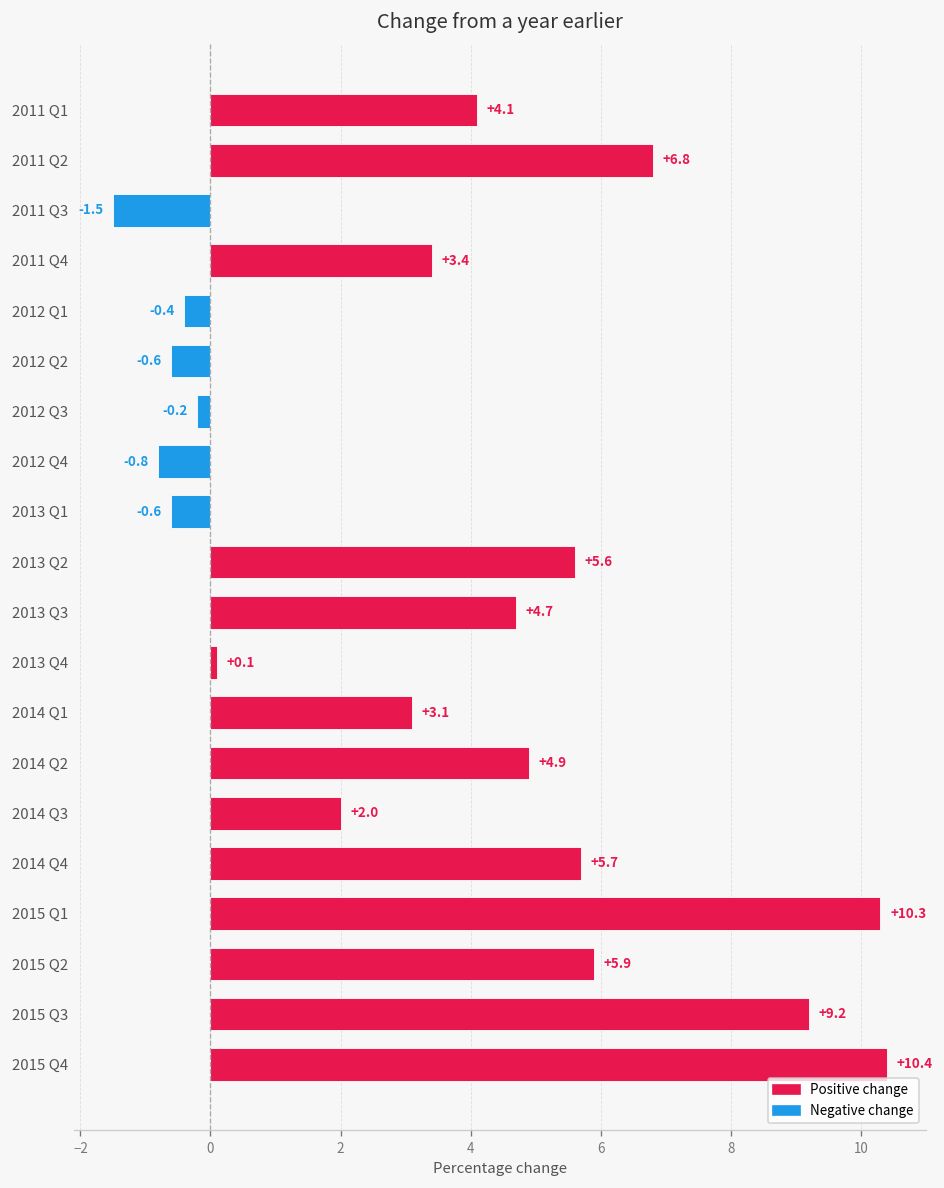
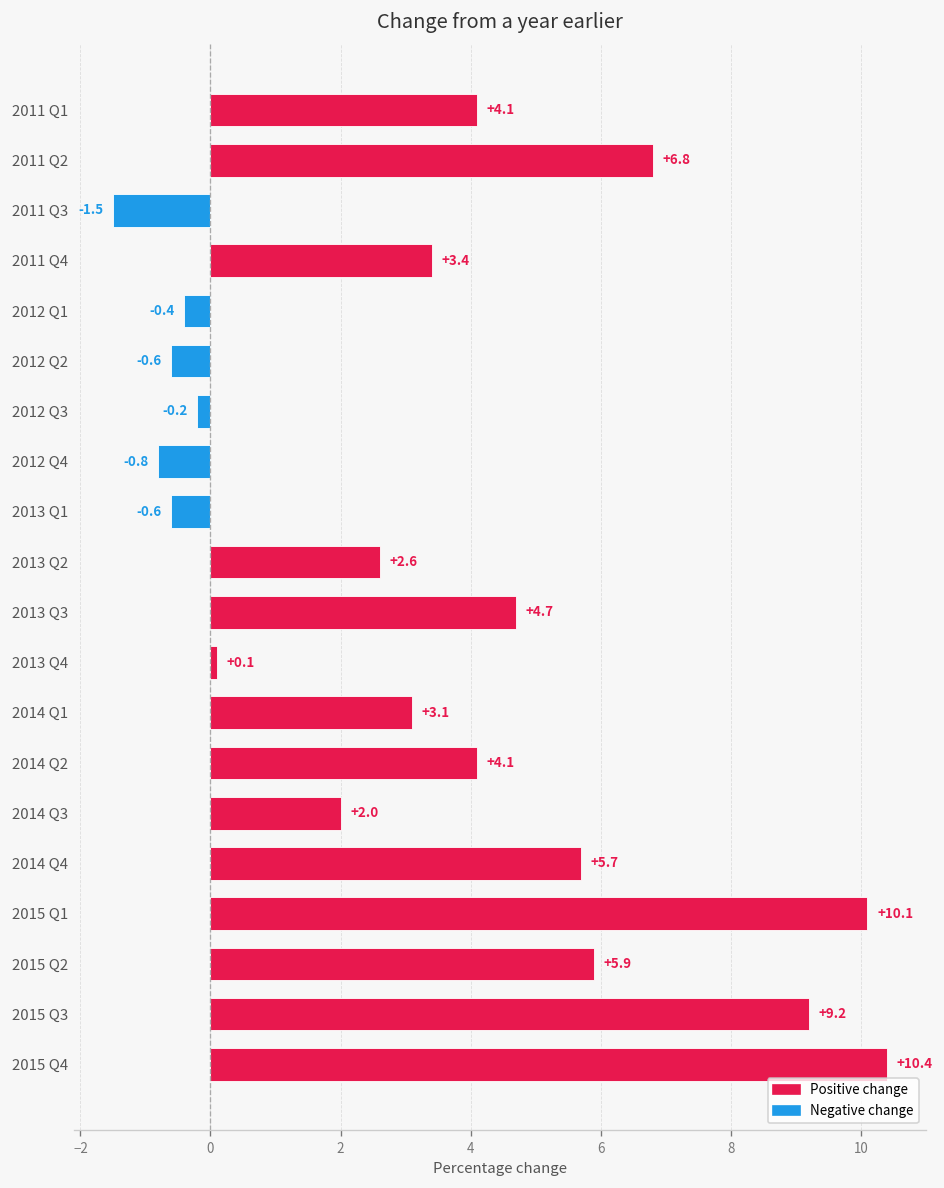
2013 Q2: +5.6 -> +2.6
2014 Q2: +4.9 -> +4.1
2015 Q1: +10.3 -> +10.1
